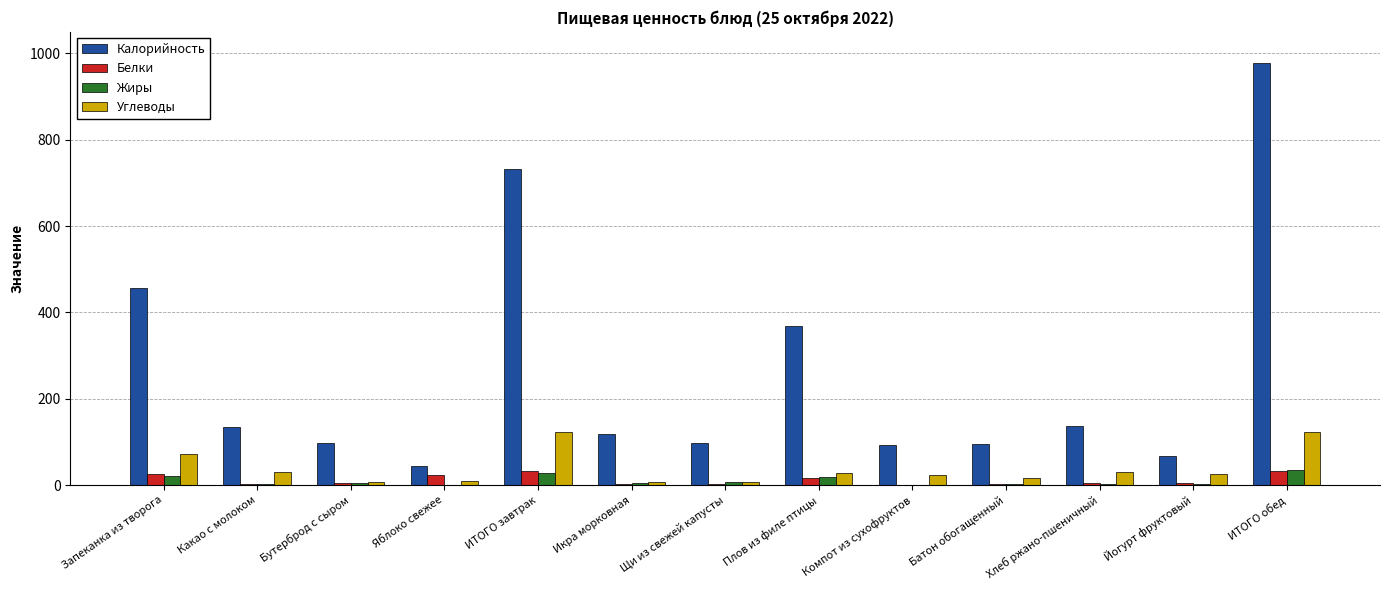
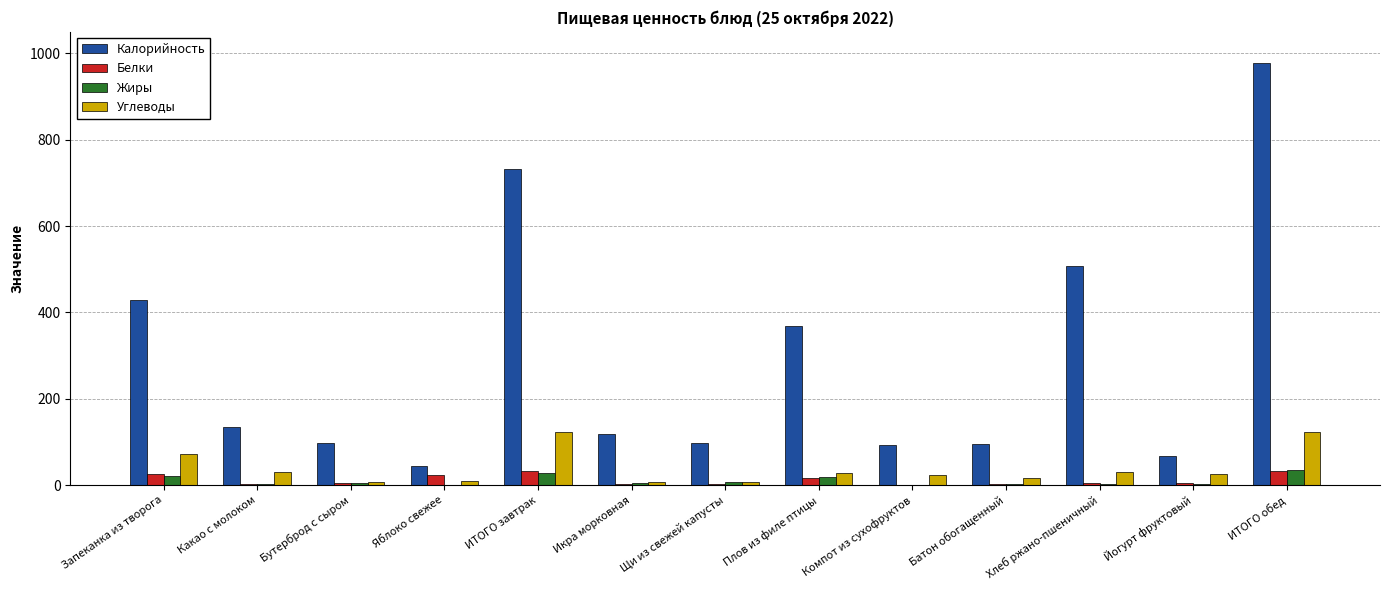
Калорийность, Запеканка из творога: 460 -> 430
Калорийность, Хлеб ржано-пшеничный: 140 -> 510
